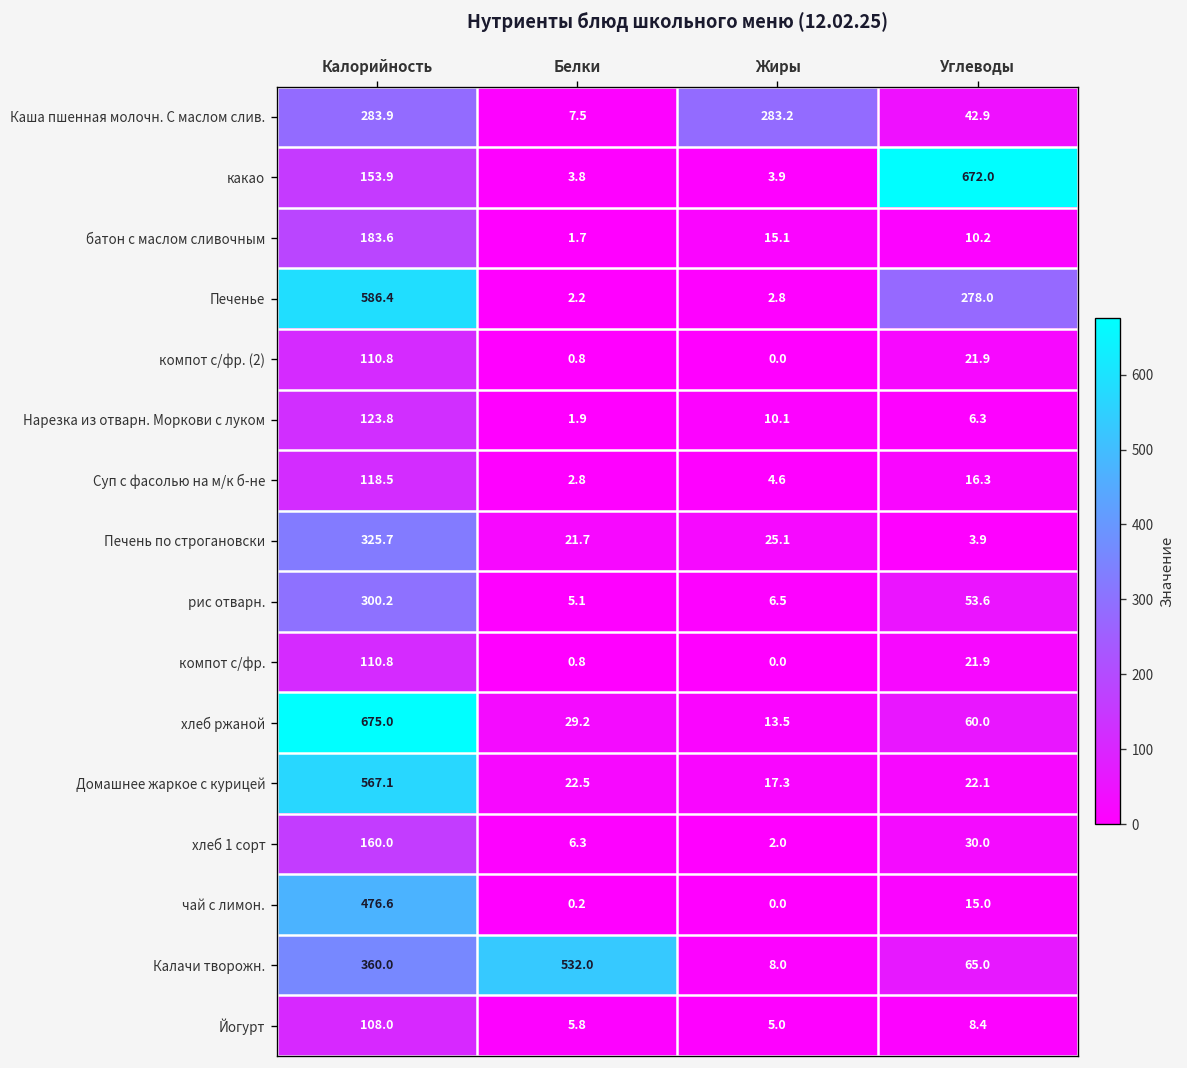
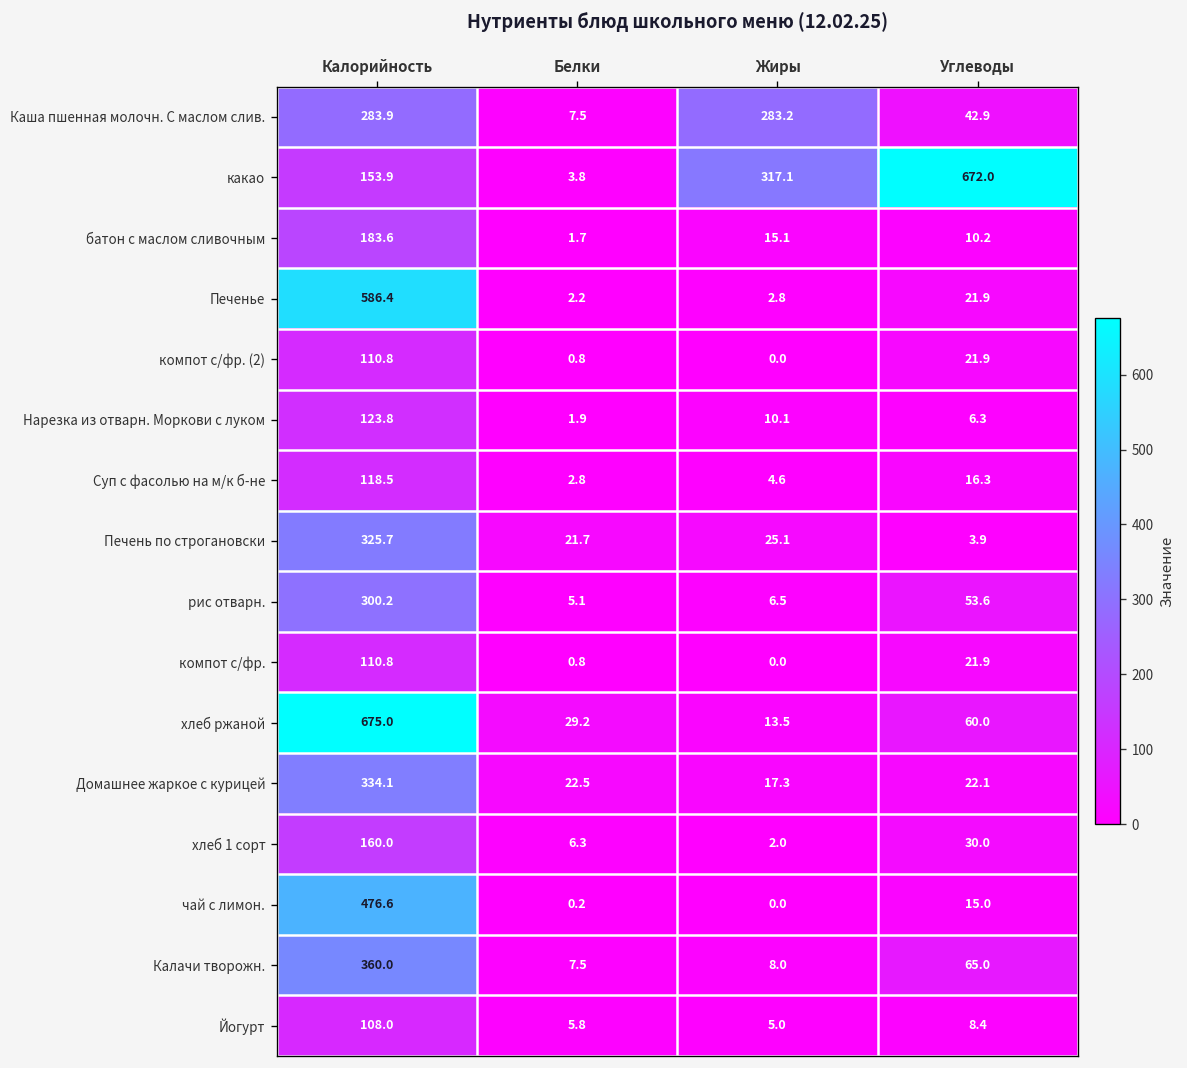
какао, Жиры: 3.9 -> 317.1
Печенье, Углеводы: 278.0 -> 21.9
Домашнее жаркое с курицей, Калорийность: 567.1 -> 334.1
Калачи творожн., Белки: 532.0 -> 7.5
